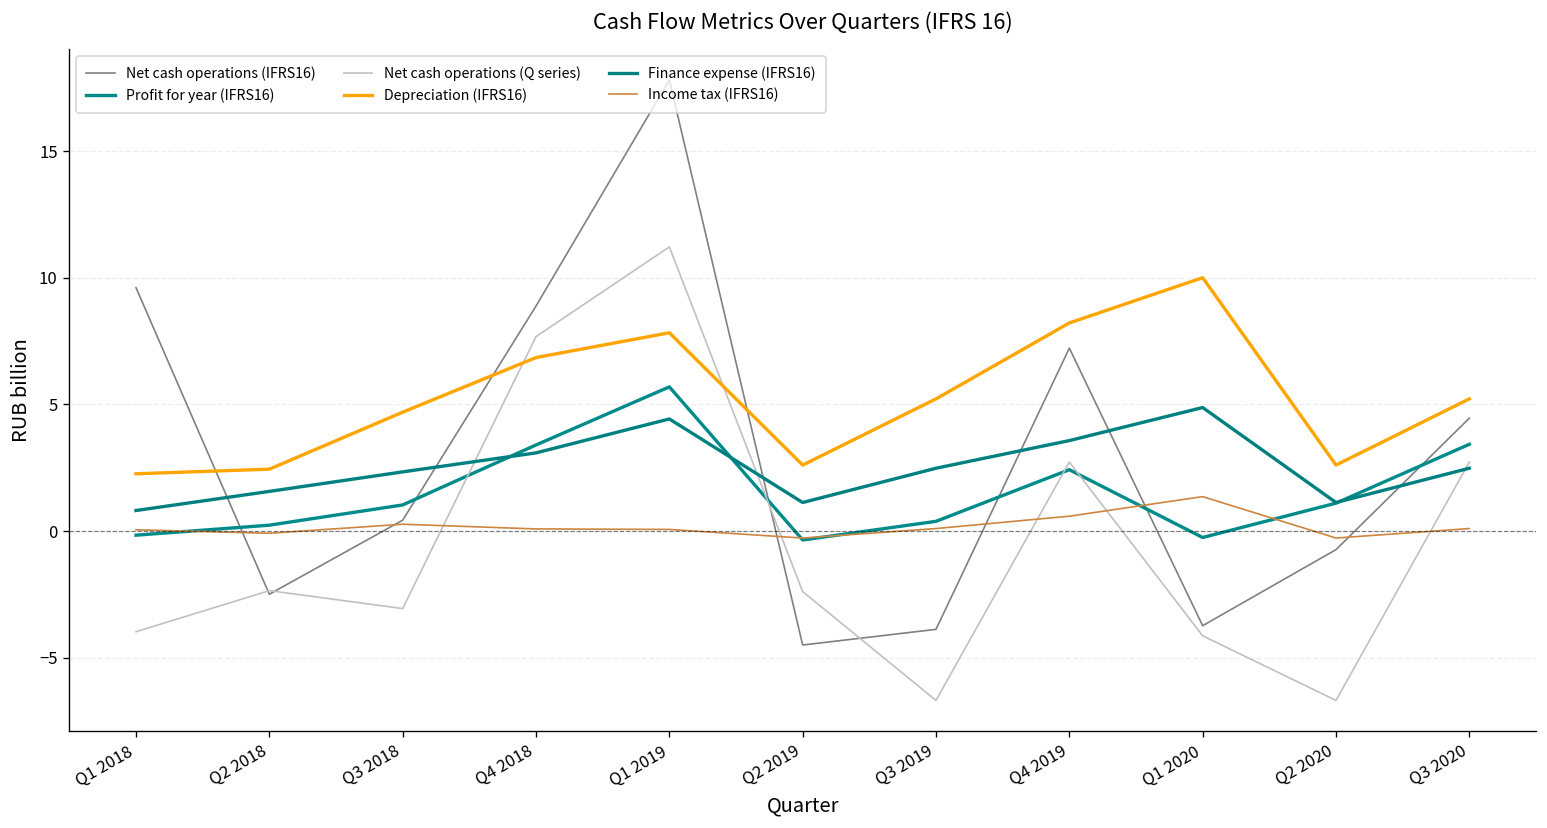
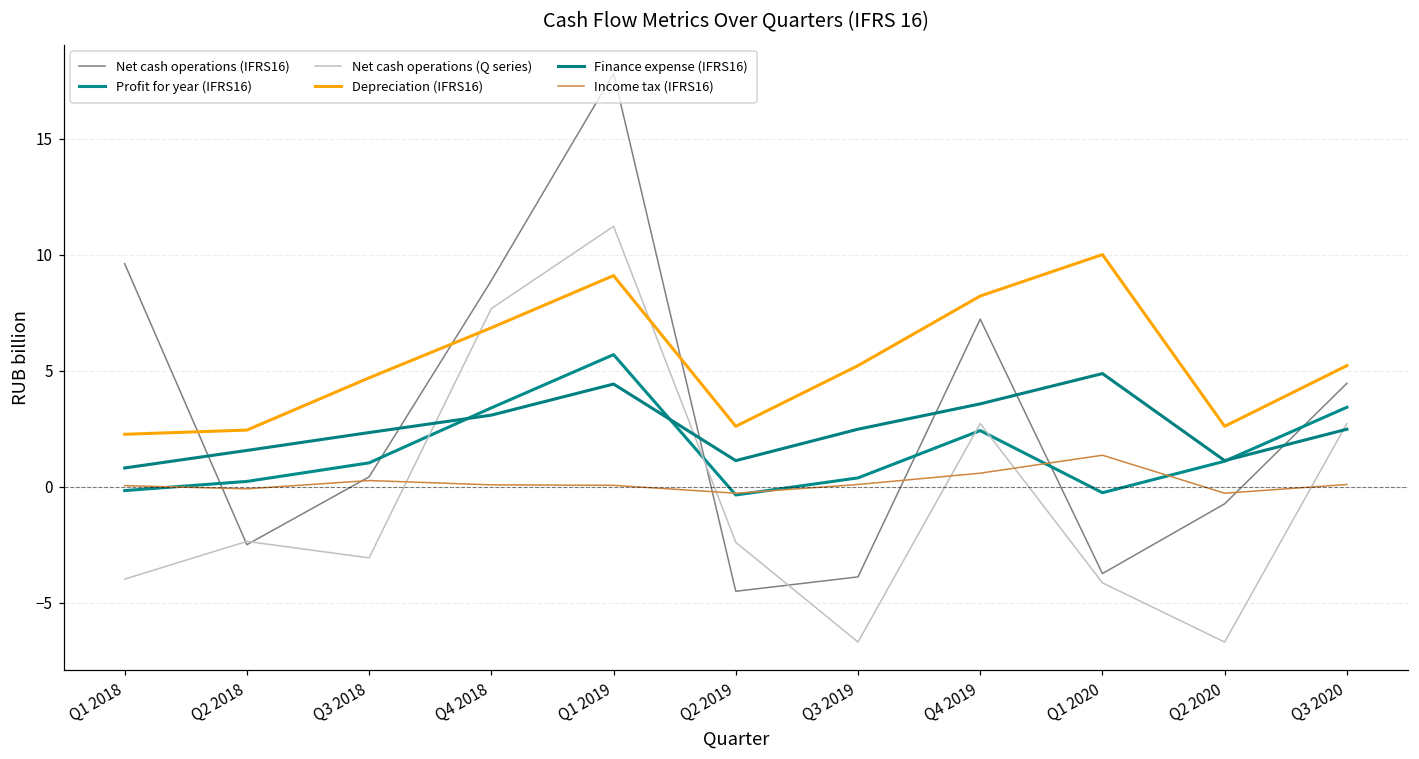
Depreciation (IFRS16), Q1 2019: 7.8 -> 9.1
